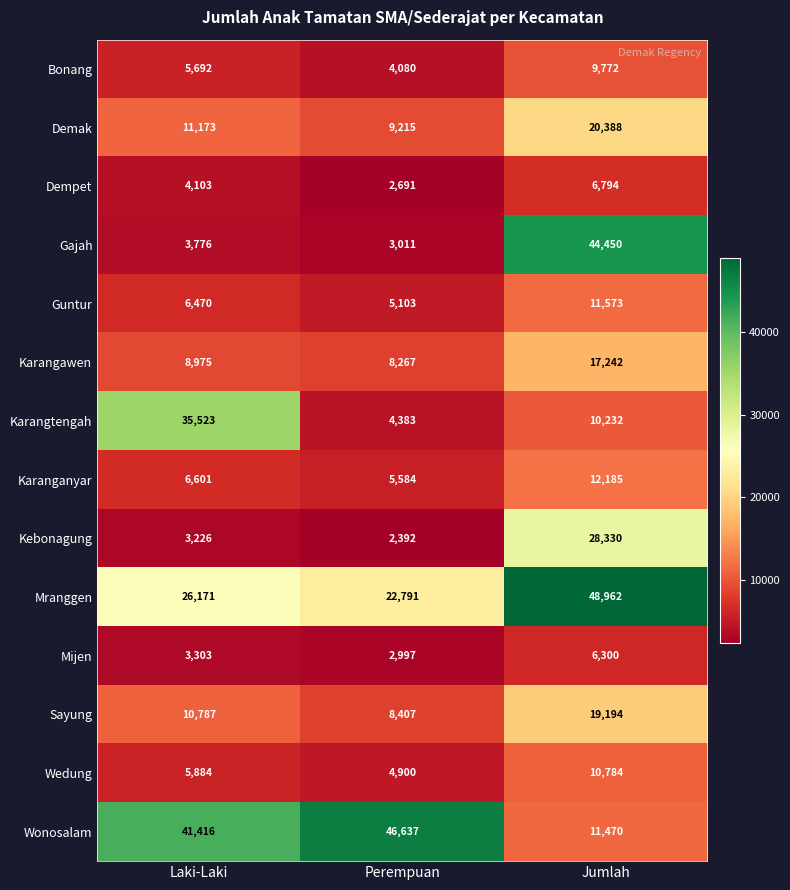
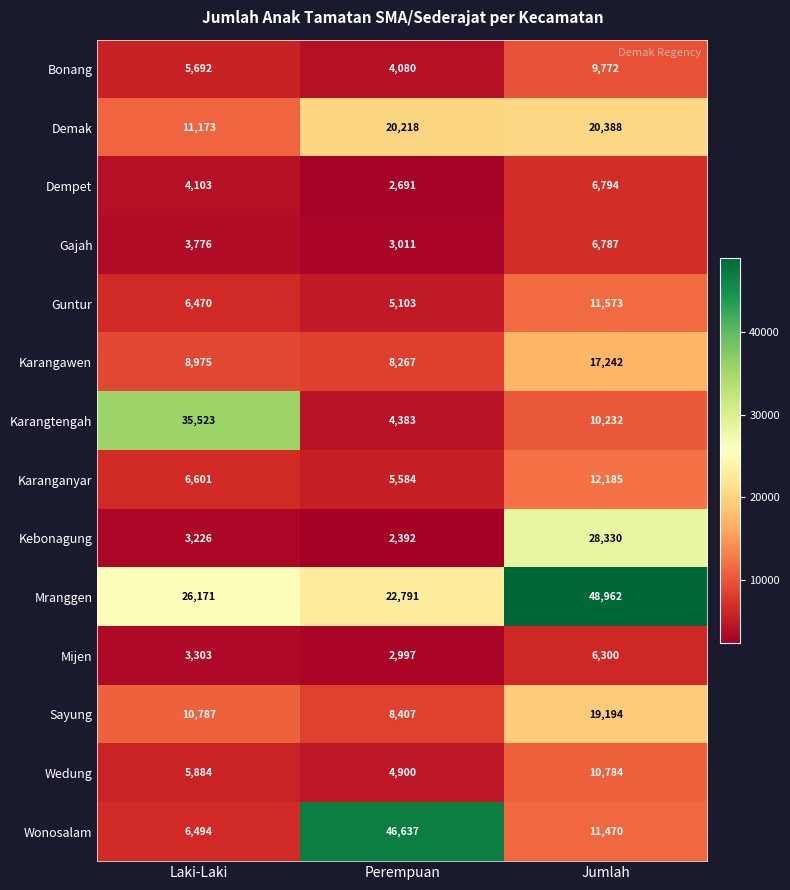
Demak, Perempuan: 9,215 -> 20,218
Gajah, Jumlah: 44,450 -> 6,787
Wonosalam, Laki-Laki: 41,416 -> 6,494
